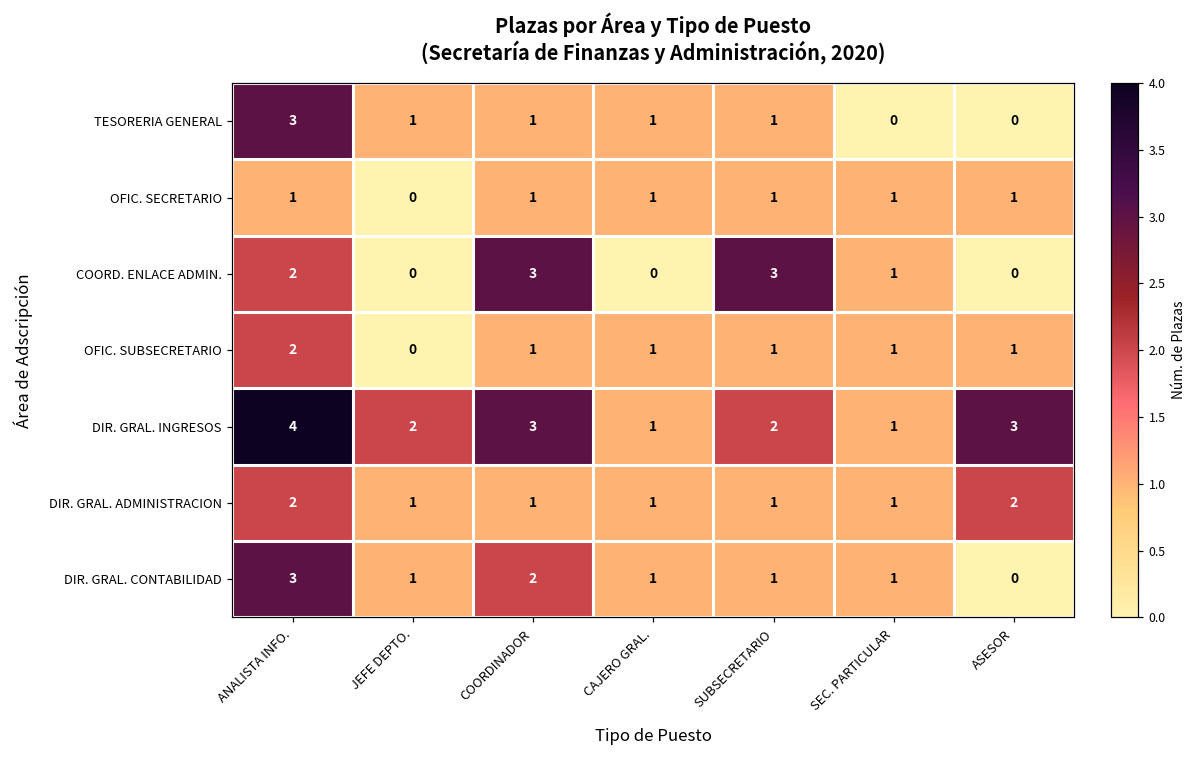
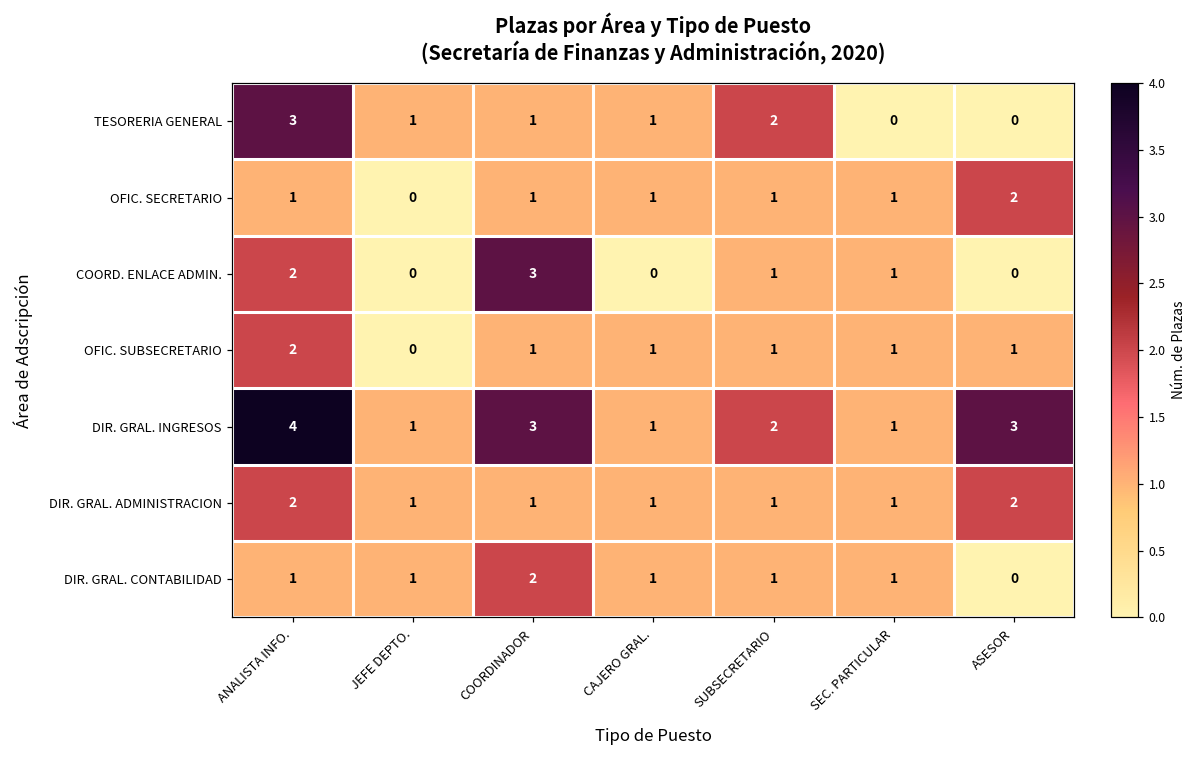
TESORERIA GENERAL, SUBSECRETARIO: 1 -> 2
OFIC. SECRETARIO, ASESOR: 1 -> 2
COORD. ENLACE ADMIN., SUBSECRETARIO: 3 -> 1
DIR. GRAL. INGRESOS, JEFE DEPTO.: 2 -> 1
DIR. GRAL. CONTABILIDAD, ANALISTA INFO.: 3 -> 1
